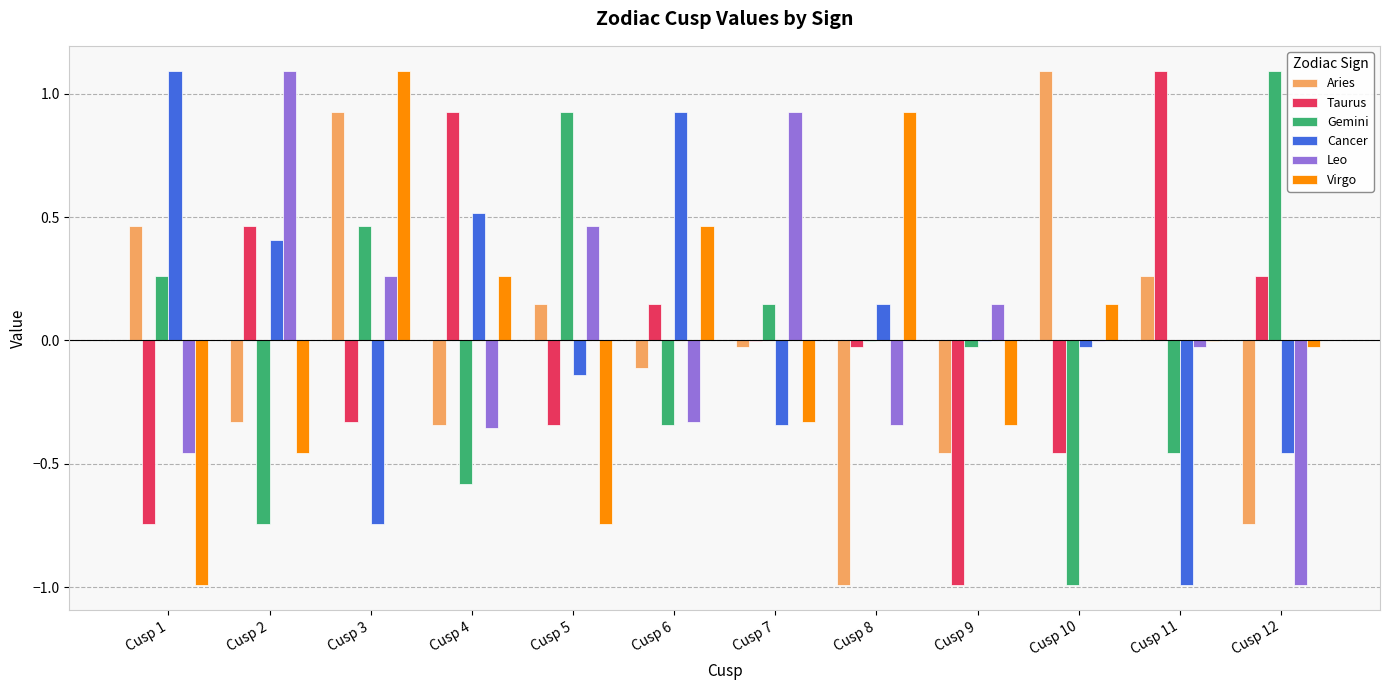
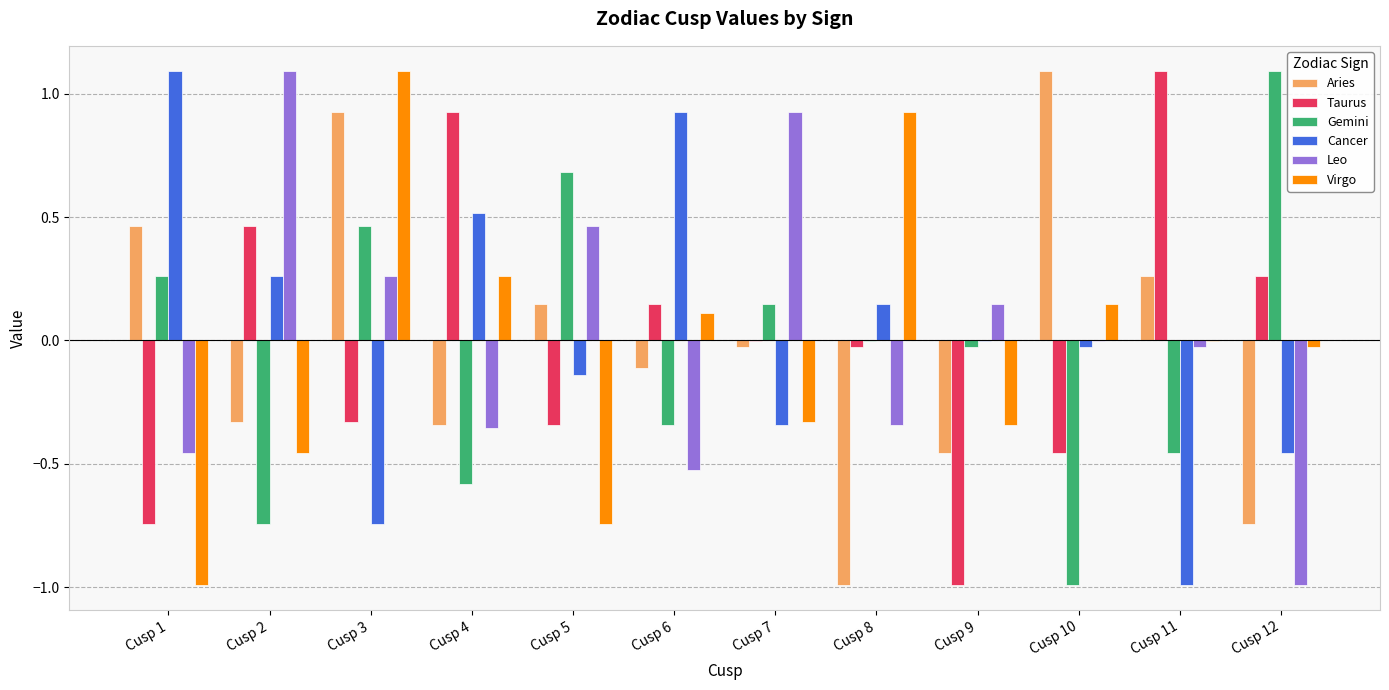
Cancer, Cusp 2: 0.41 -> 0.26
Gemini, Cusp 5: 0.93 -> 0.68
Leo, Cusp 6: -0.33 -> -0.52
Virgo, Cusp 6: 0.47 -> 0.11
